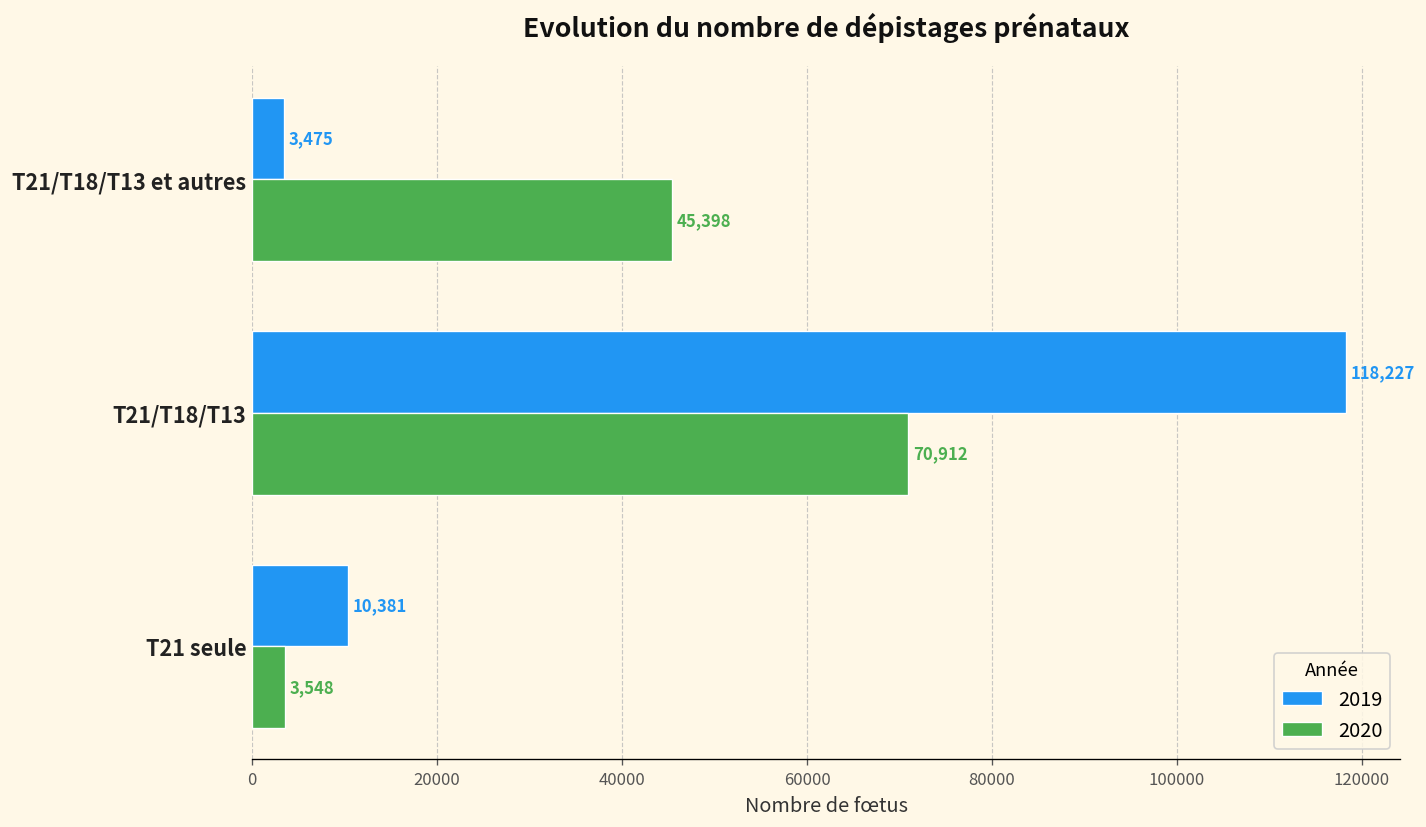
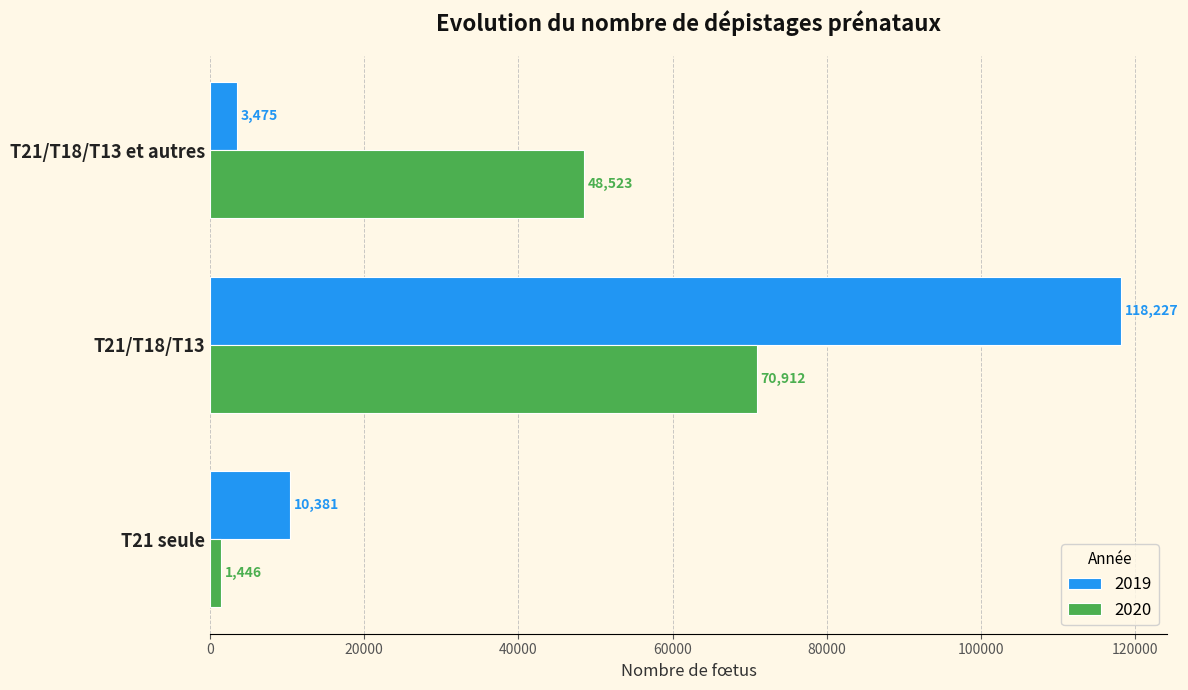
2020, T21/T18/T13 et autres: 45,398 -> 48,523
2020, T21 seule: 3,548 -> 1,446
